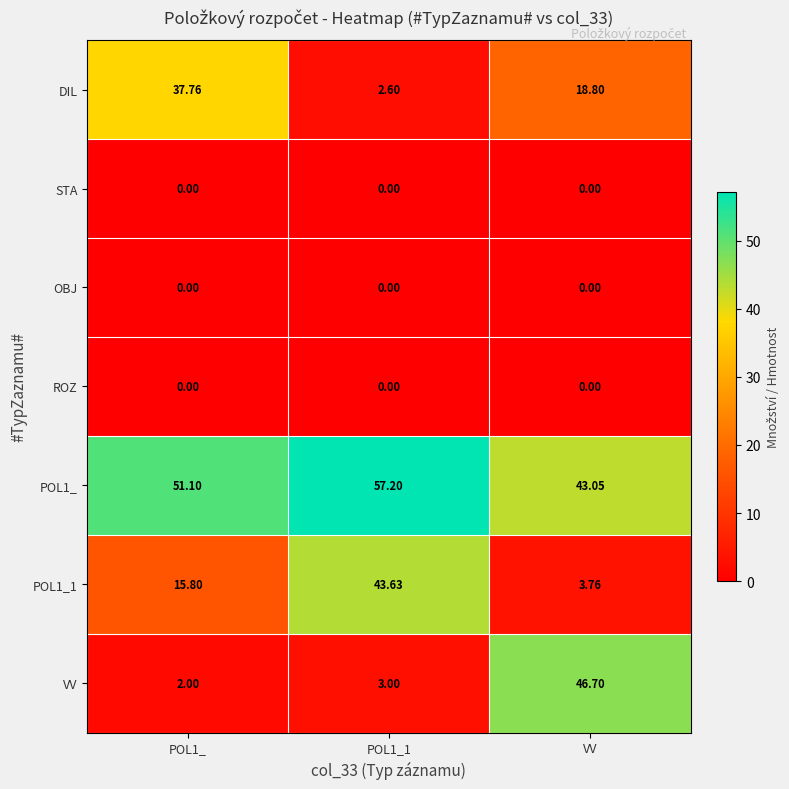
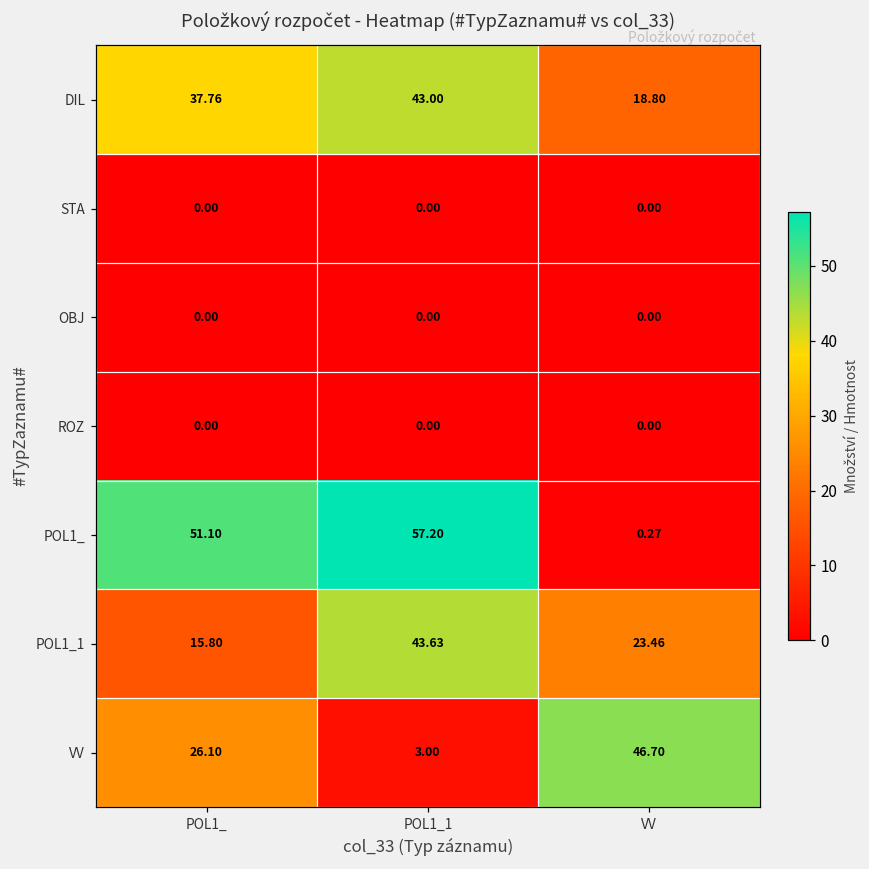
DIL, POL1_1: 2.60 -> 43.00
POL1_, VV: 43.05 -> 0.27
POL1_1, VV: 3.76 -> 23.46
VV, POL1_: 2.00 -> 26.10
